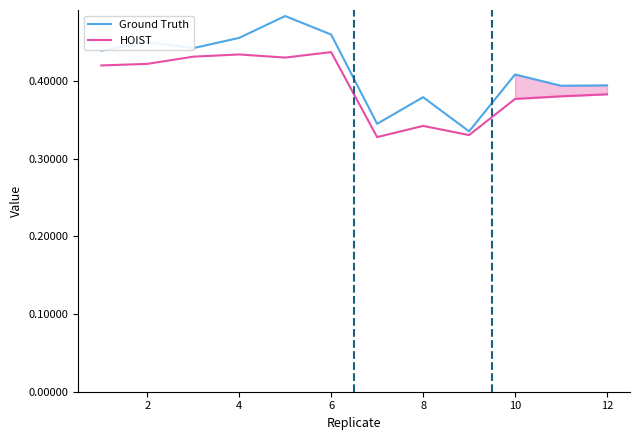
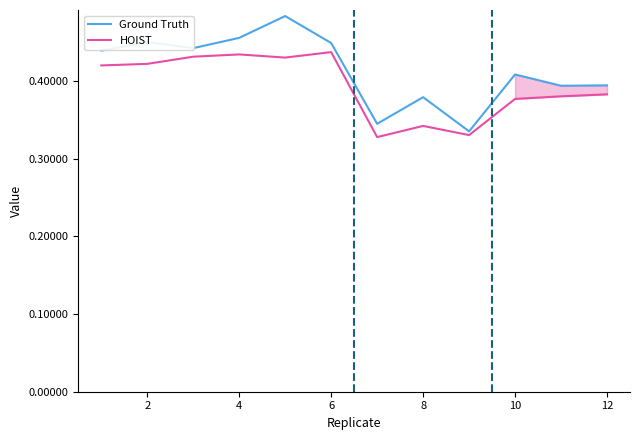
Ground Truth, 6: 0.46 -> 0.45
